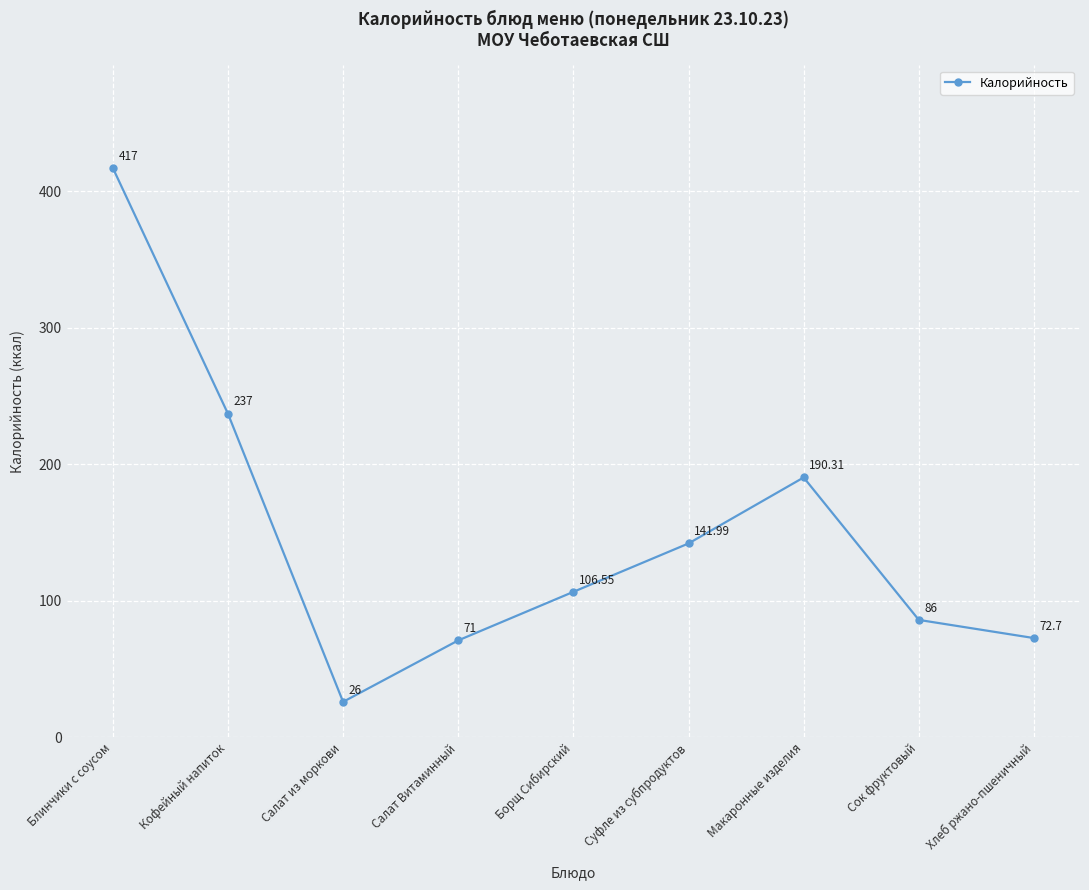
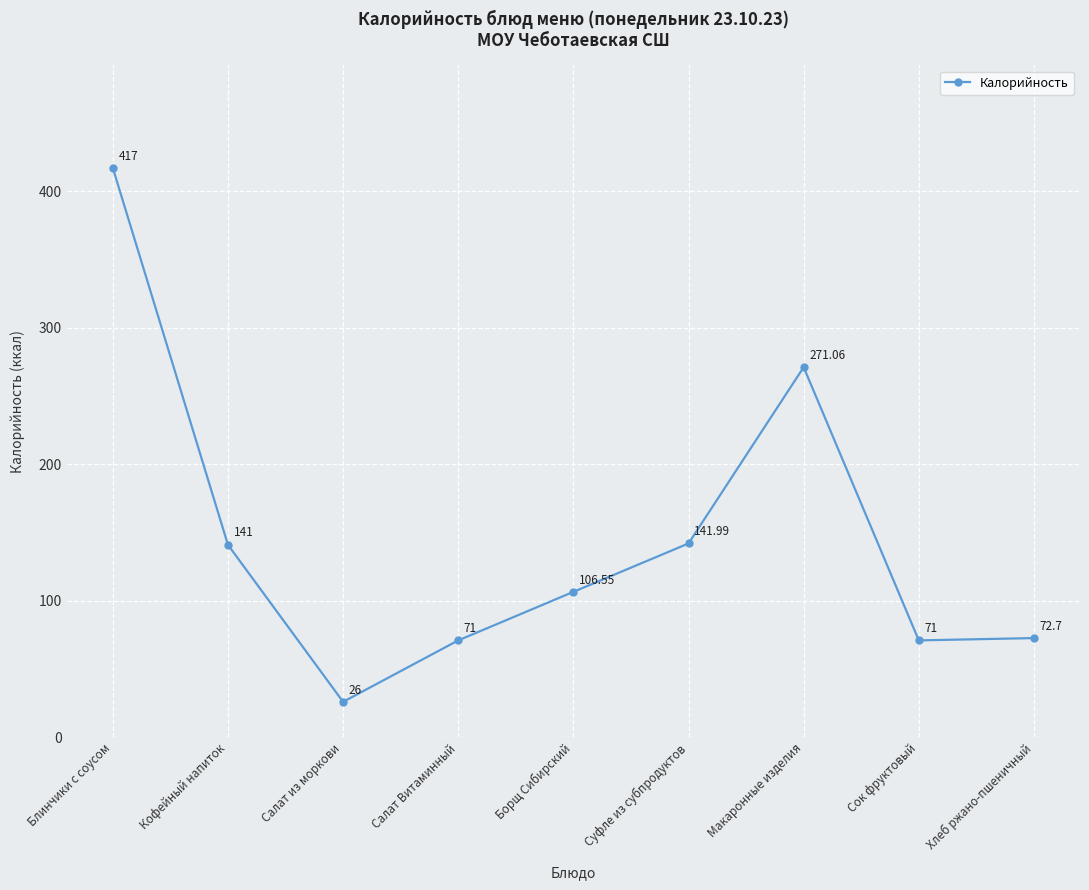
Кофейный напиток: 237 -> 141
Макаронные изделия: 190.31 -> 271.06
Сок фруктовый: 86 -> 71
